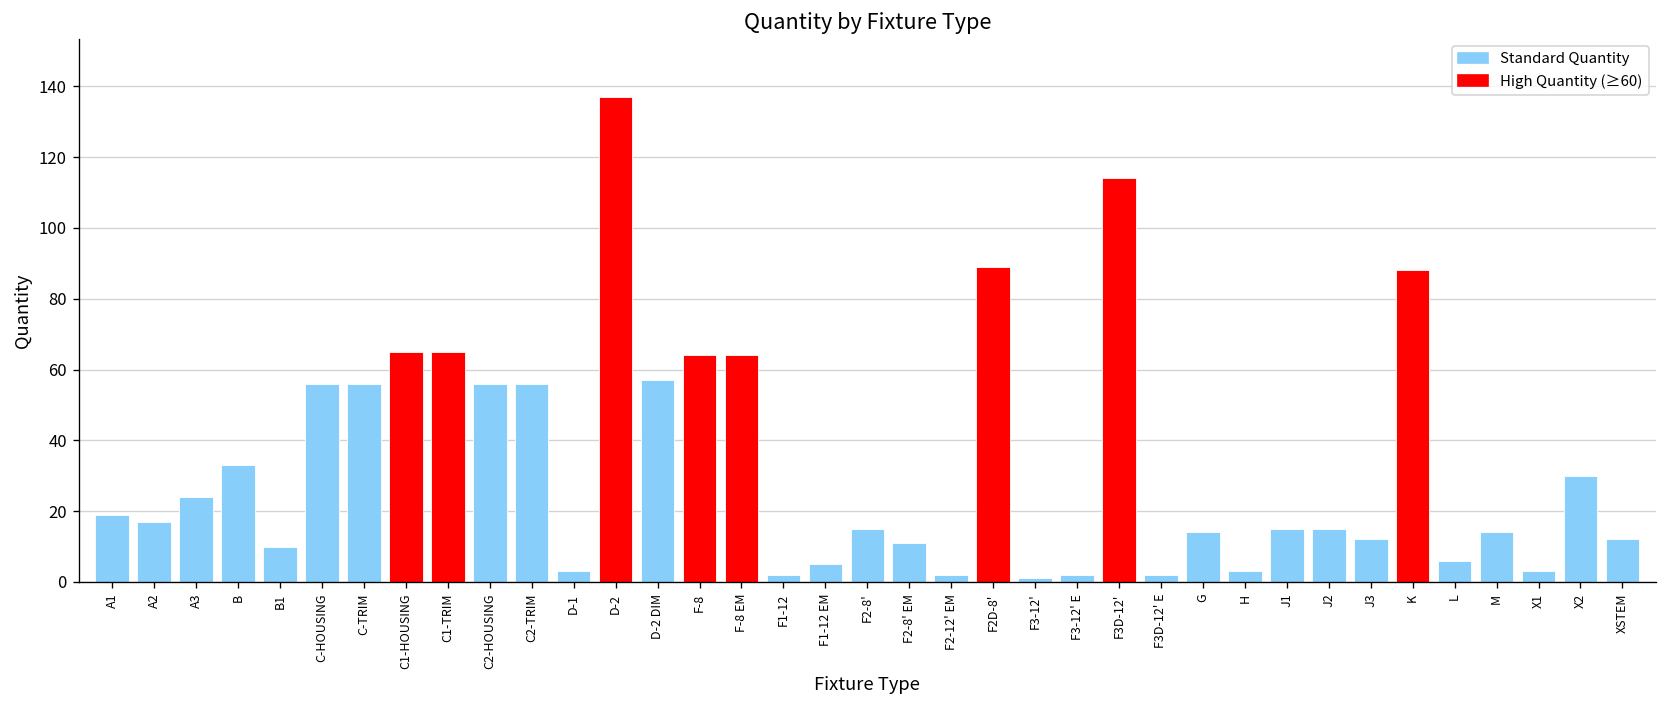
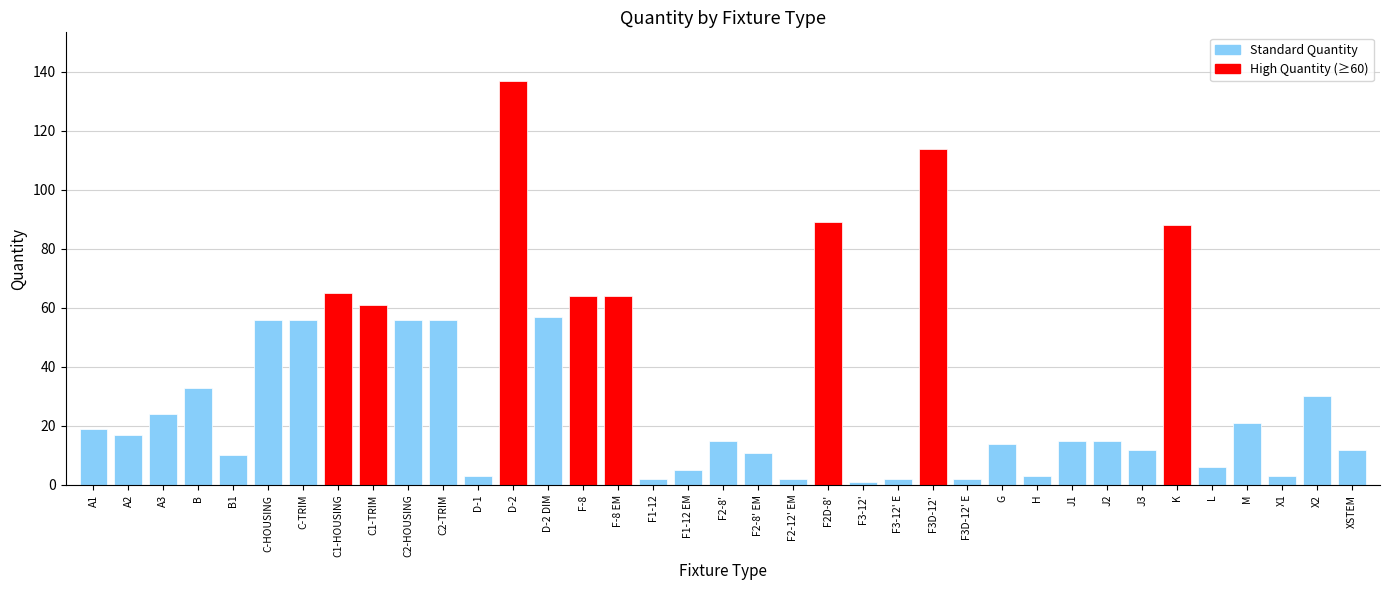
C1-TRIM: 65 -> 61
M: 14 -> 21
